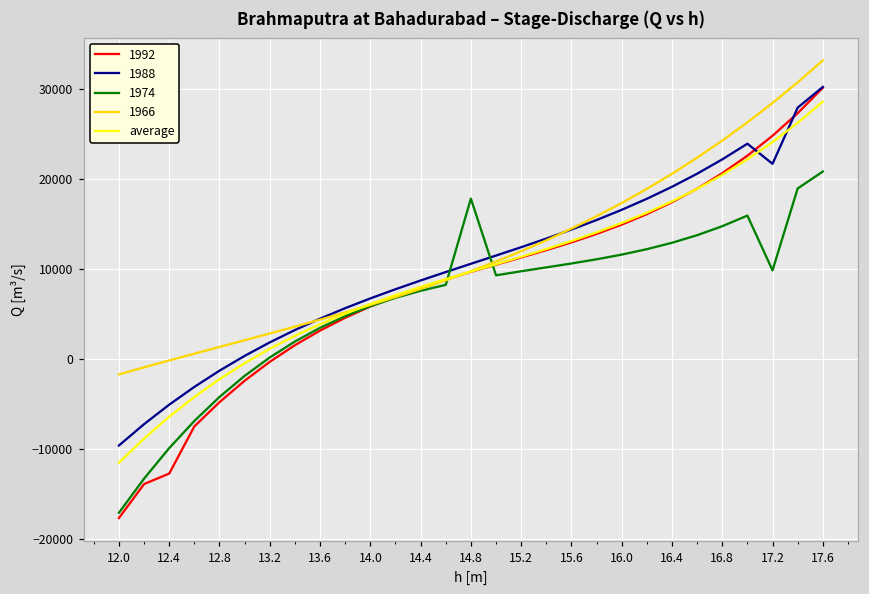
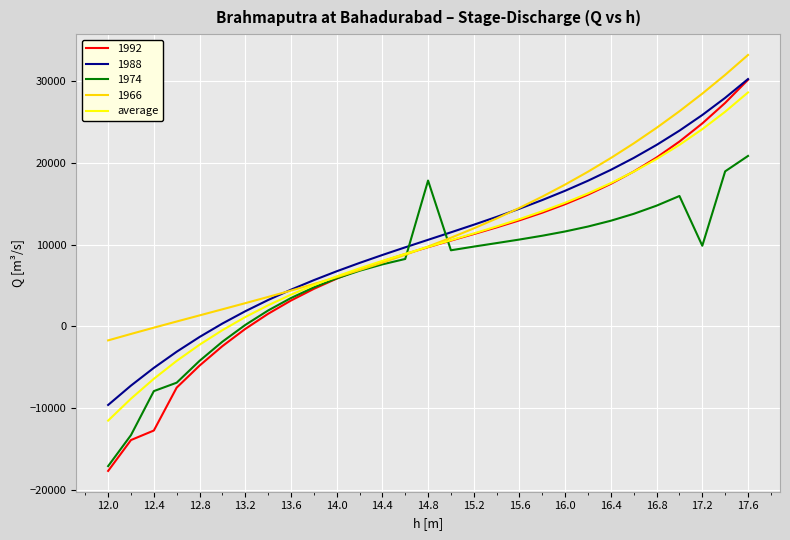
1974, 12.4: -10000 -> -8000
1988, 17.2: 22000 -> 26000
